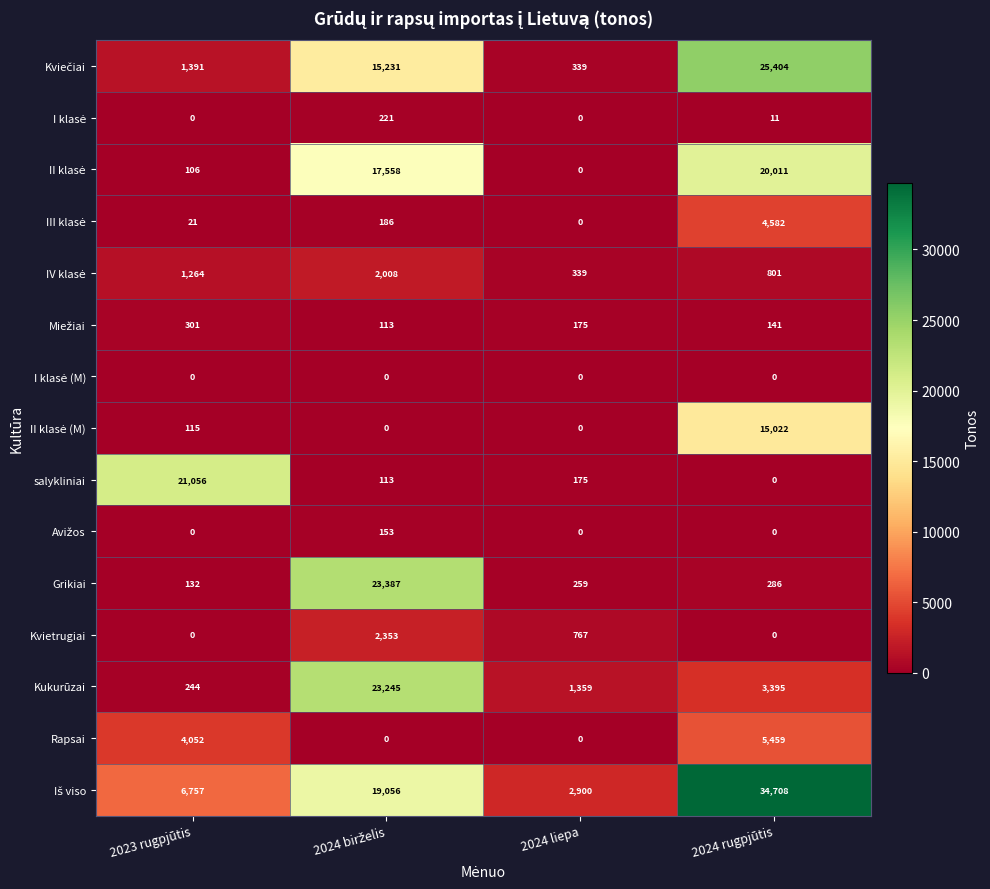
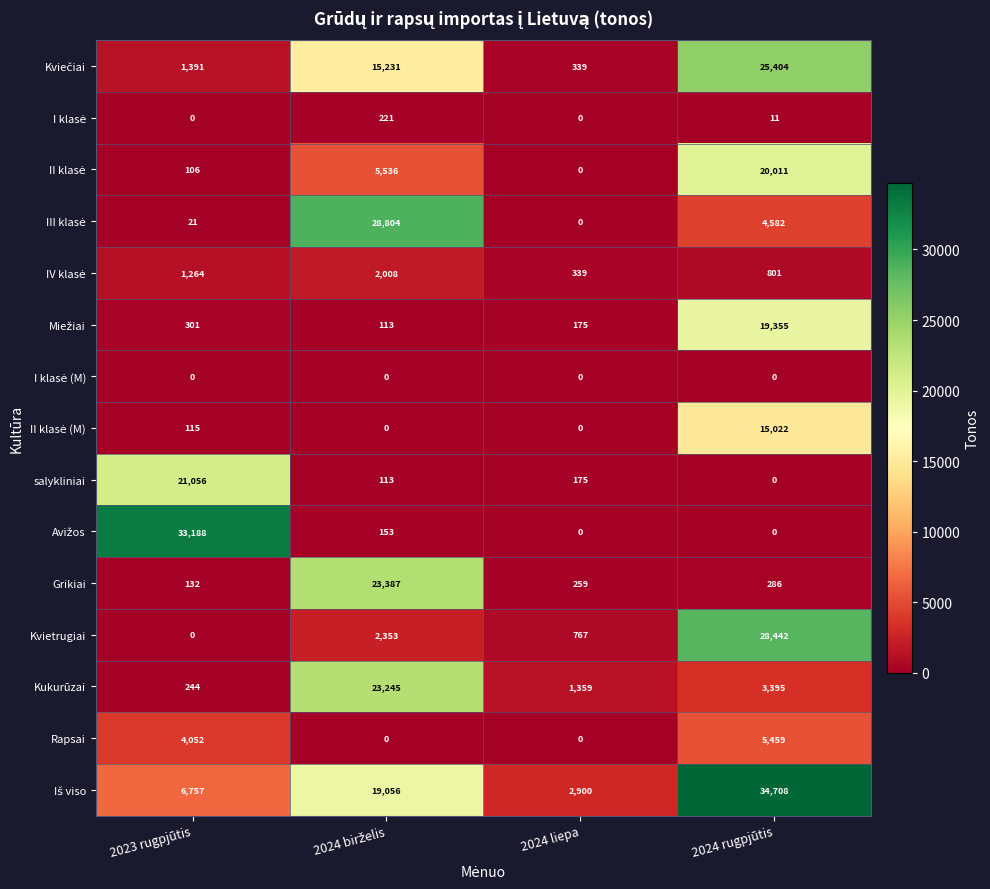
II klasė, 2024 birželis: 17,558 -> 5,536
III klasė, 2024 birželis: 186 -> 28,804
Miežiai, 2024 rugpjūtis: 141 -> 19,355
Avižos, 2023 rugpjūtis: 0 -> 33,188
Kvietrugiai, 2024 rugpjūtis: 0 -> 28,442
